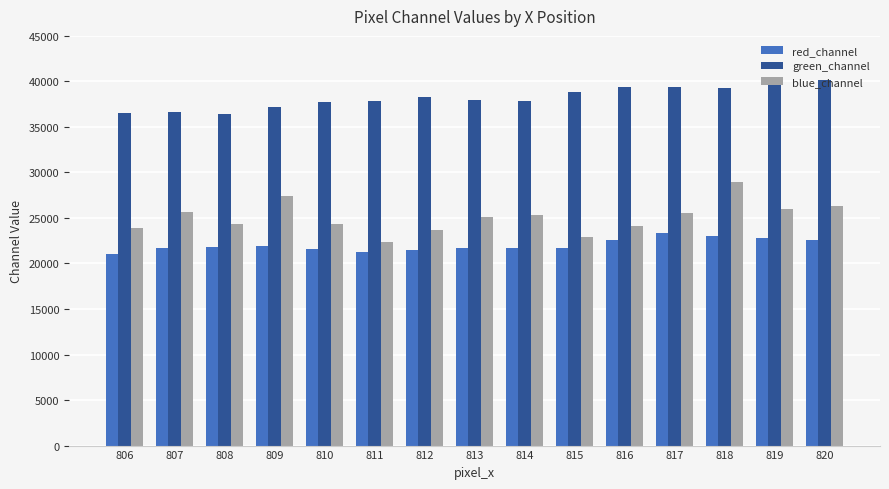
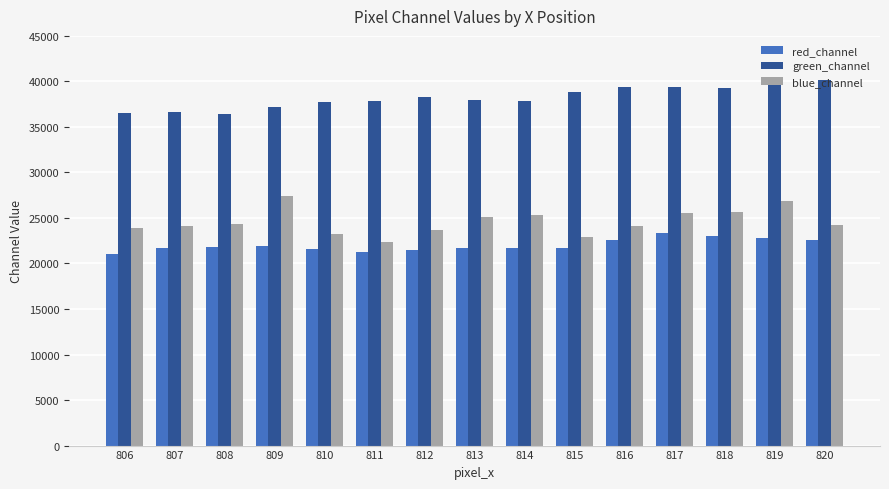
blue_channel, 807: 26000 -> 24000
blue_channel, 810: 24000 -> 23000
blue_channel, 818: 29000 -> 26000
blue_channel, 819: 26000 -> 27000
blue_channel, 820: 26000 -> 24000
